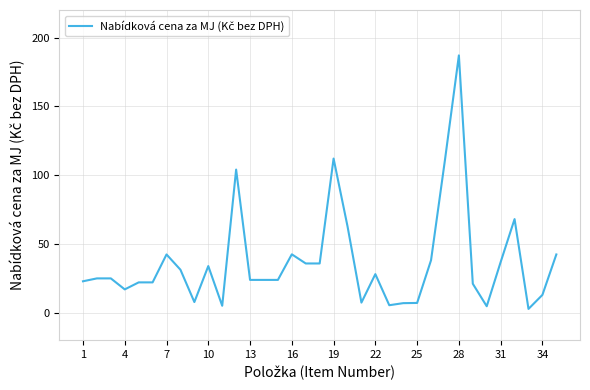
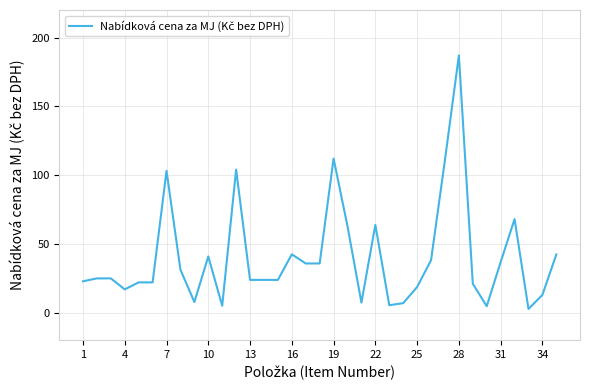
7: 42 -> 103
10: 34 -> 41
22: 28 -> 64
25: 7 -> 19
